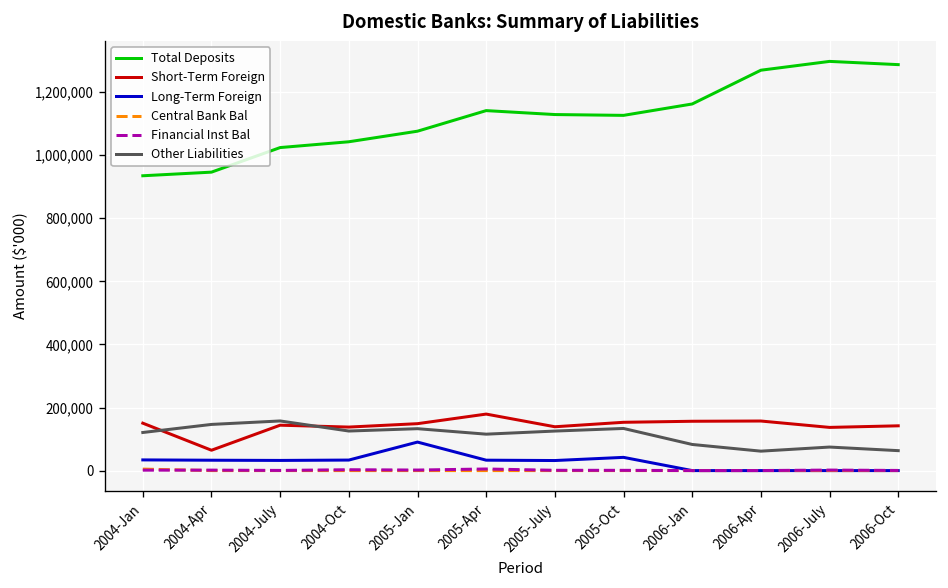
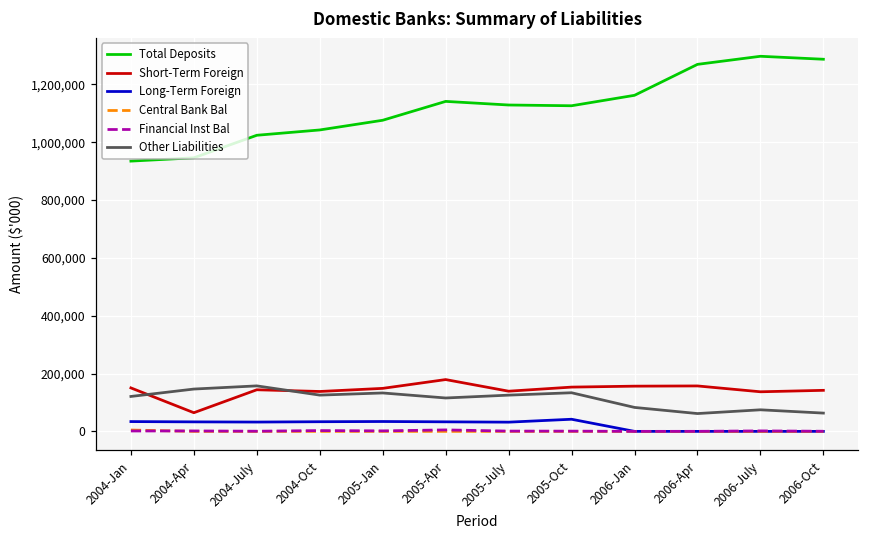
Long-Term Foreign, 2005-Jan: 90,000 -> 30,000
